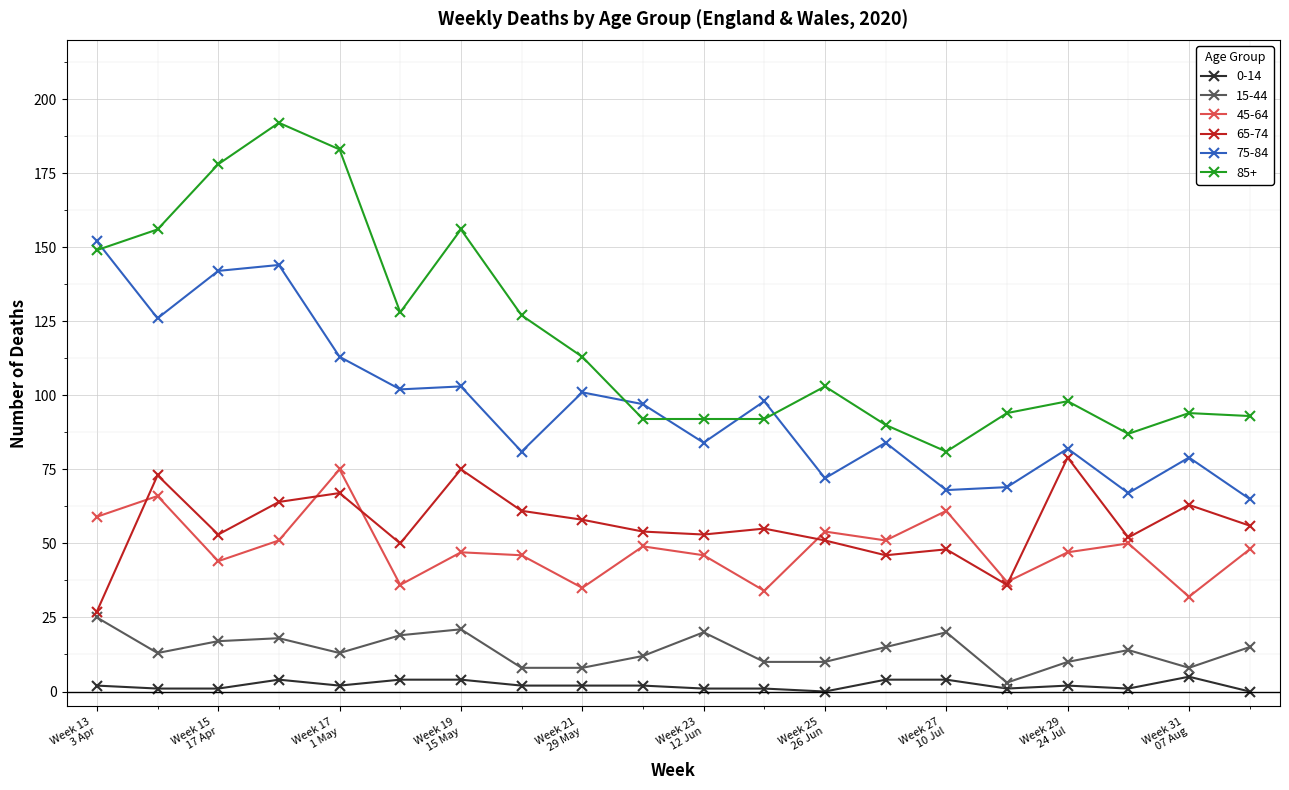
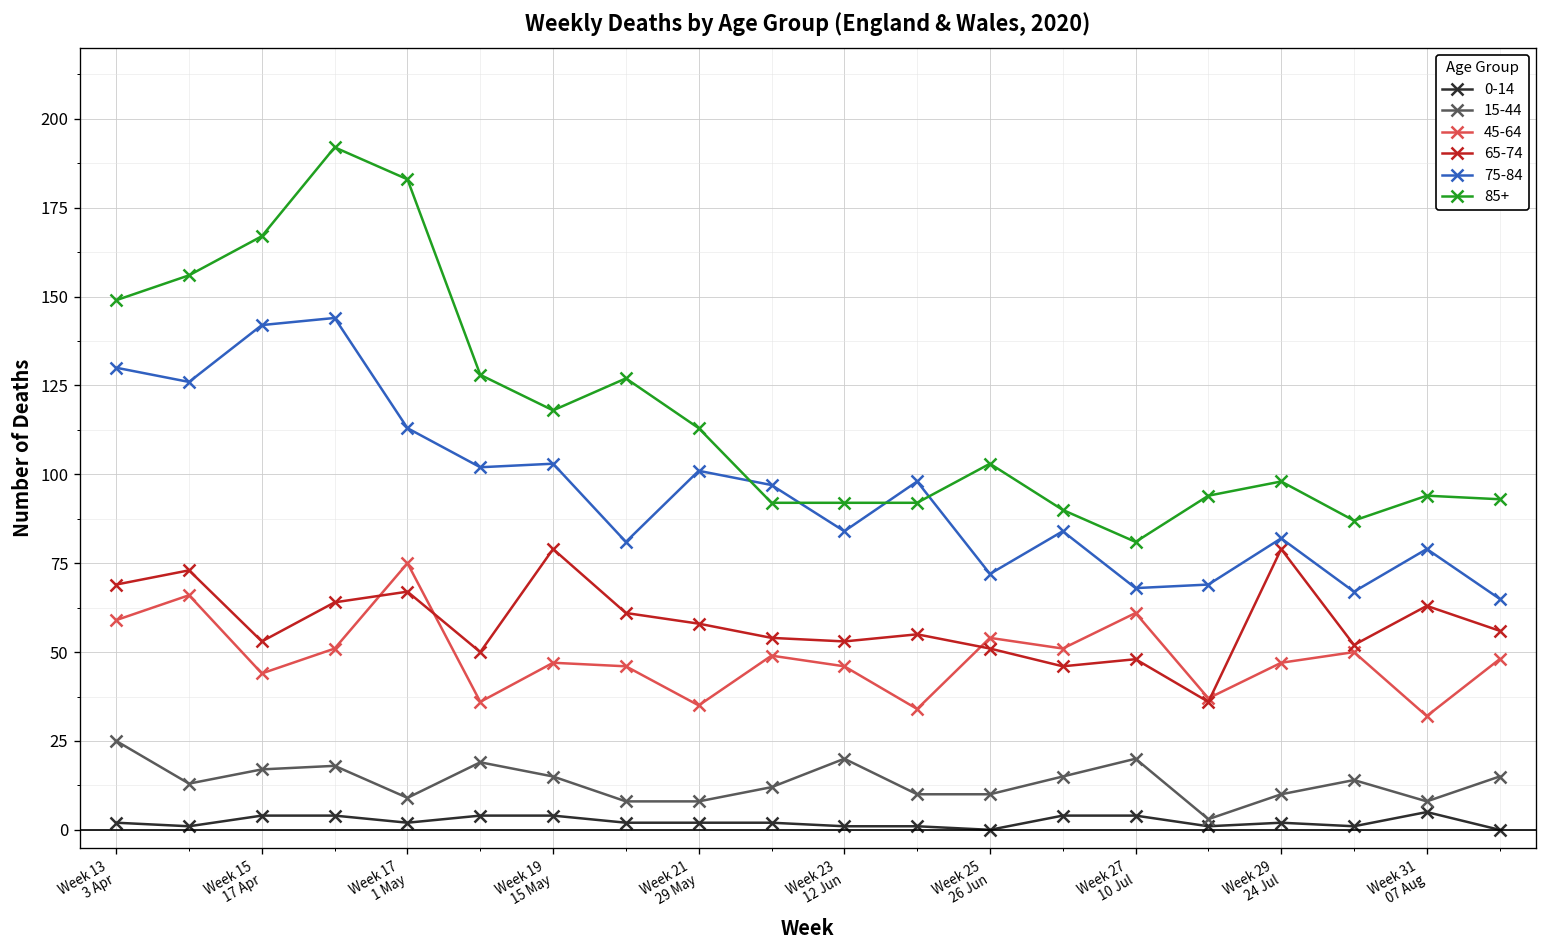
65-74, Week 13 3 Apr: 27 -> 69
75-84, Week 13 3 Apr: 152 -> 130
0-14, Week 15 17 Apr: 1 -> 4
85+, Week 15 17 Apr: 178 -> 167
15-44, Week 17 1 May: 13 -> 9
15-44, Week 19 15 May: 21 -> 15
65-74, Week 19 15 May: 75 -> 79
85+, Week 19 15 May: 156 -> 118
